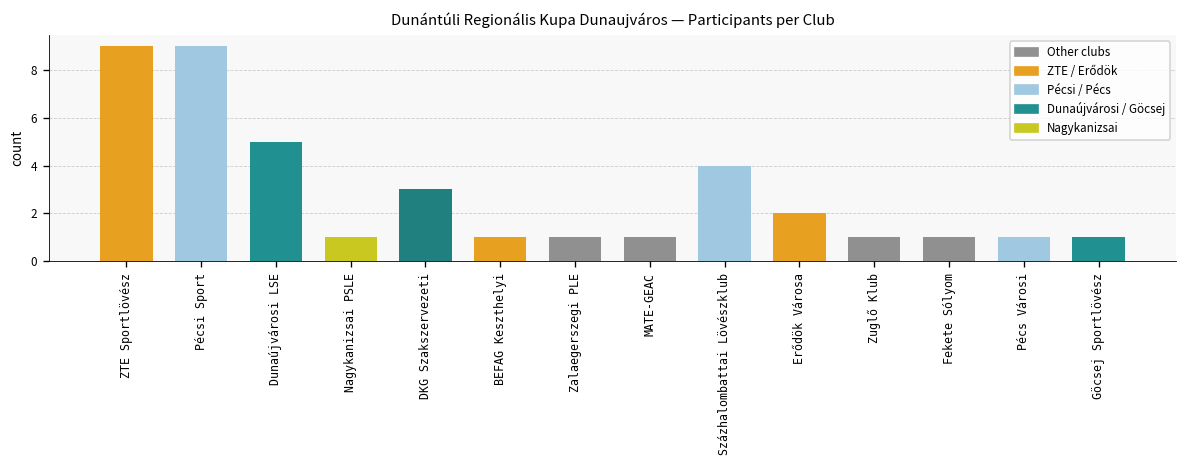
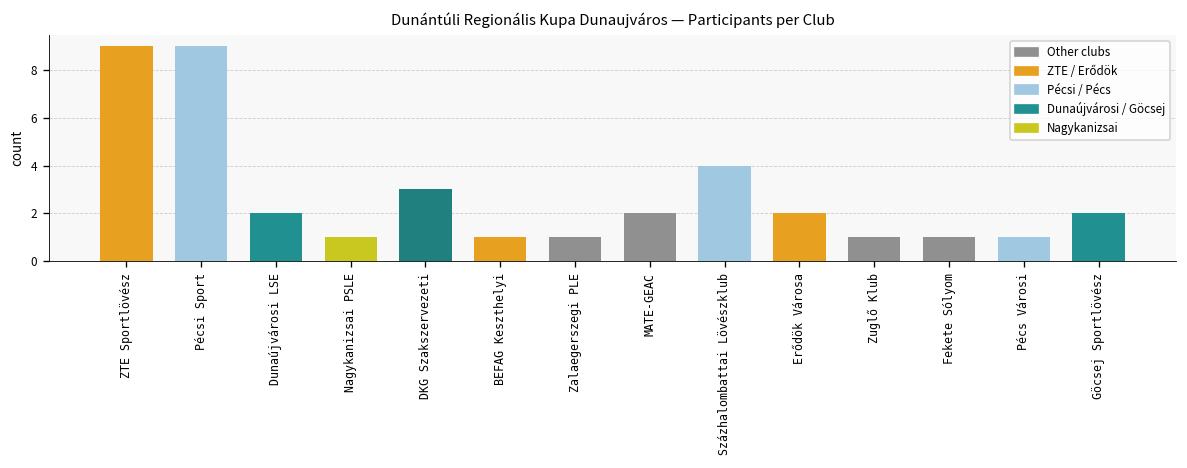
Dunaújvárosi LSE: 5 -> 2
MATE-GEAC: 1 -> 2
Göcsej Sportlövész: 1 -> 2
